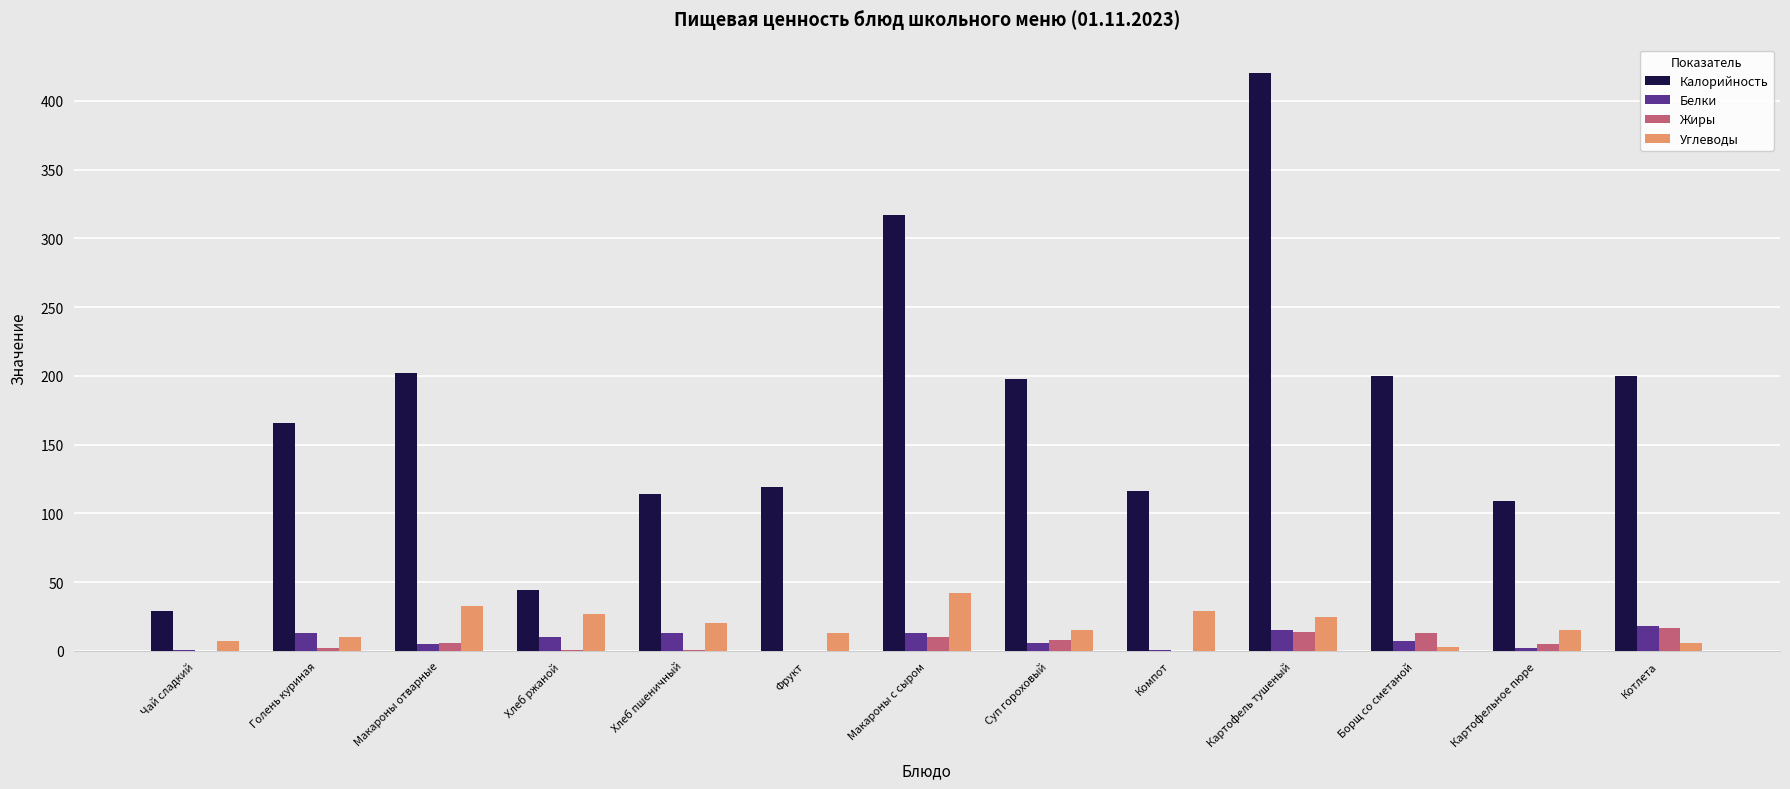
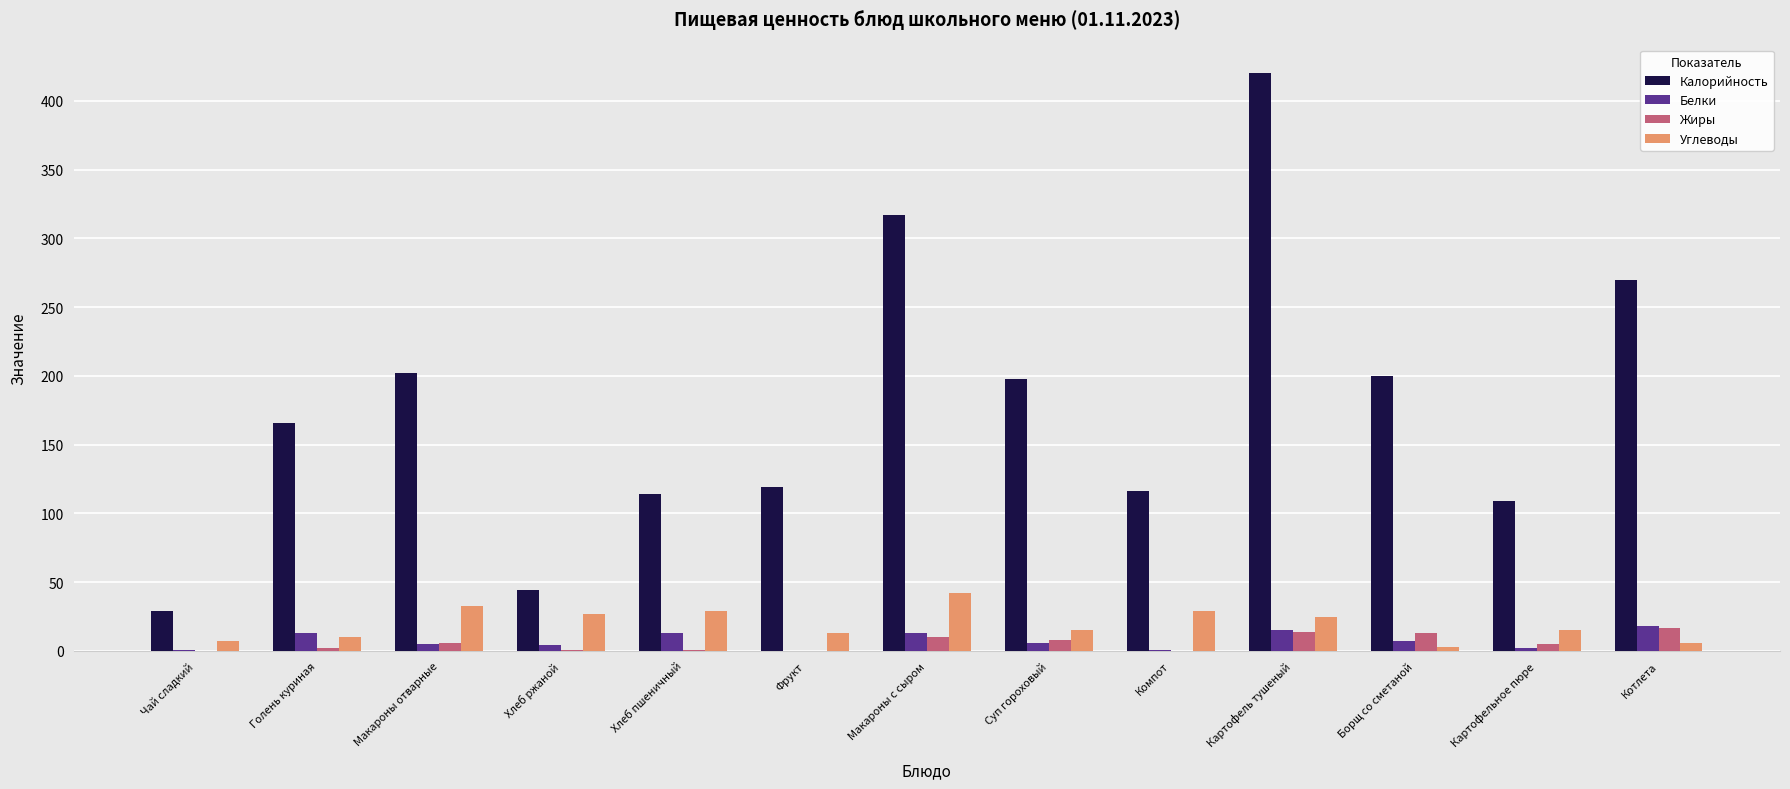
Белки, Хлеб ржаной: 10 -> 4
Углеводы, Хлеб пшеничный: 20 -> 29
Калорийность, Котлета: 200 -> 270
